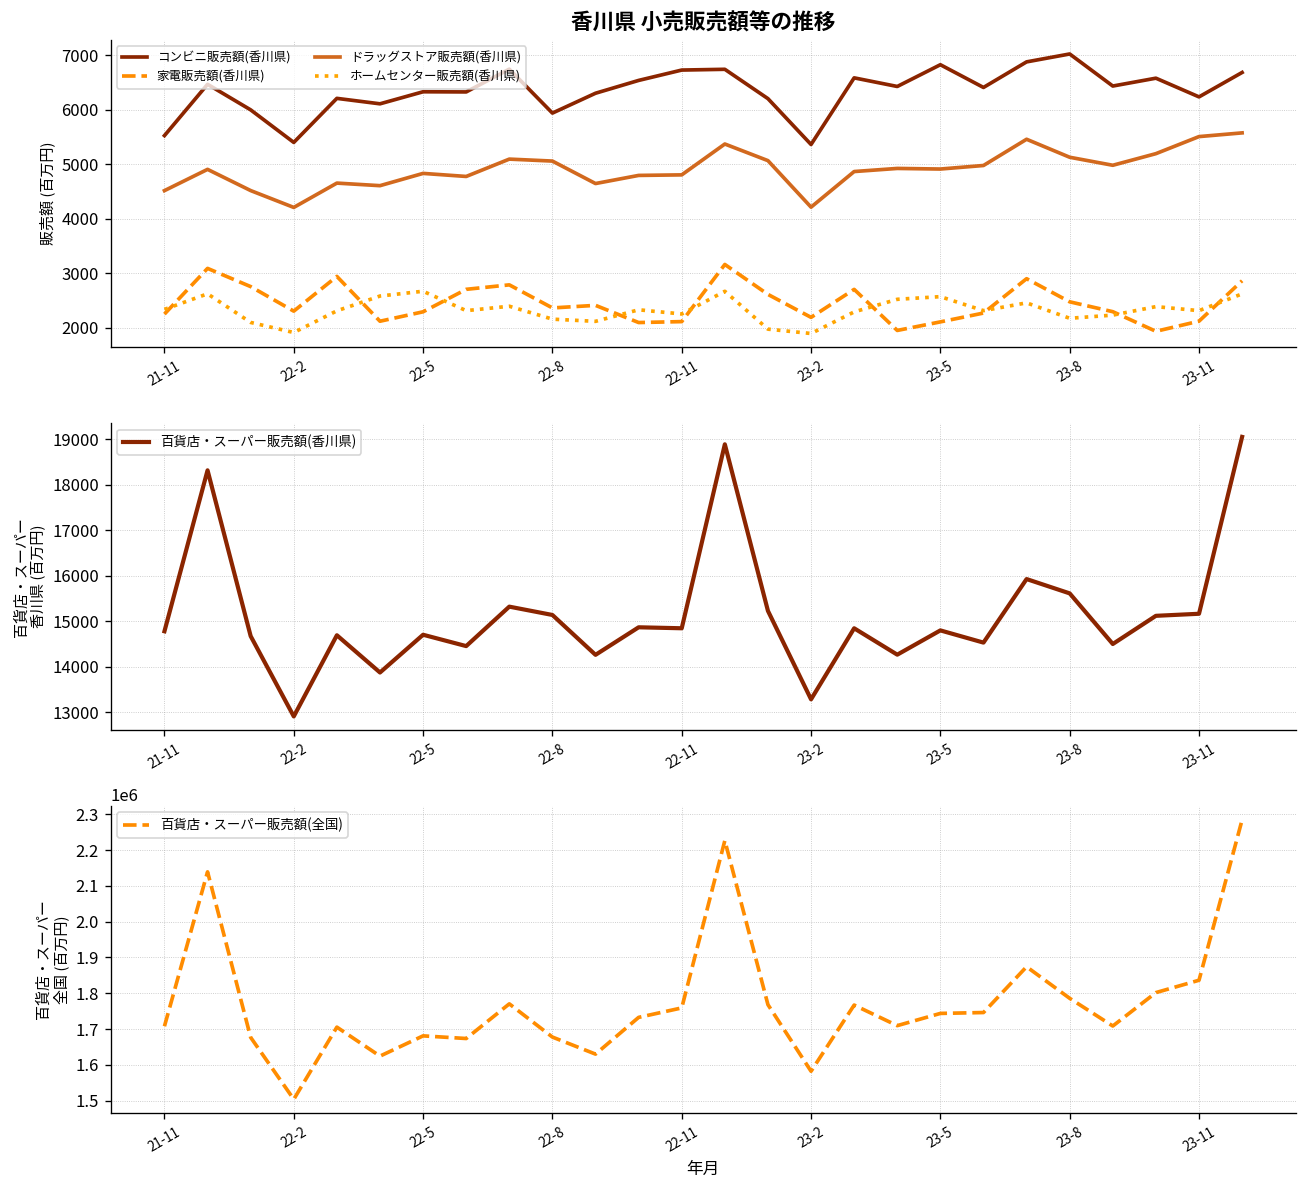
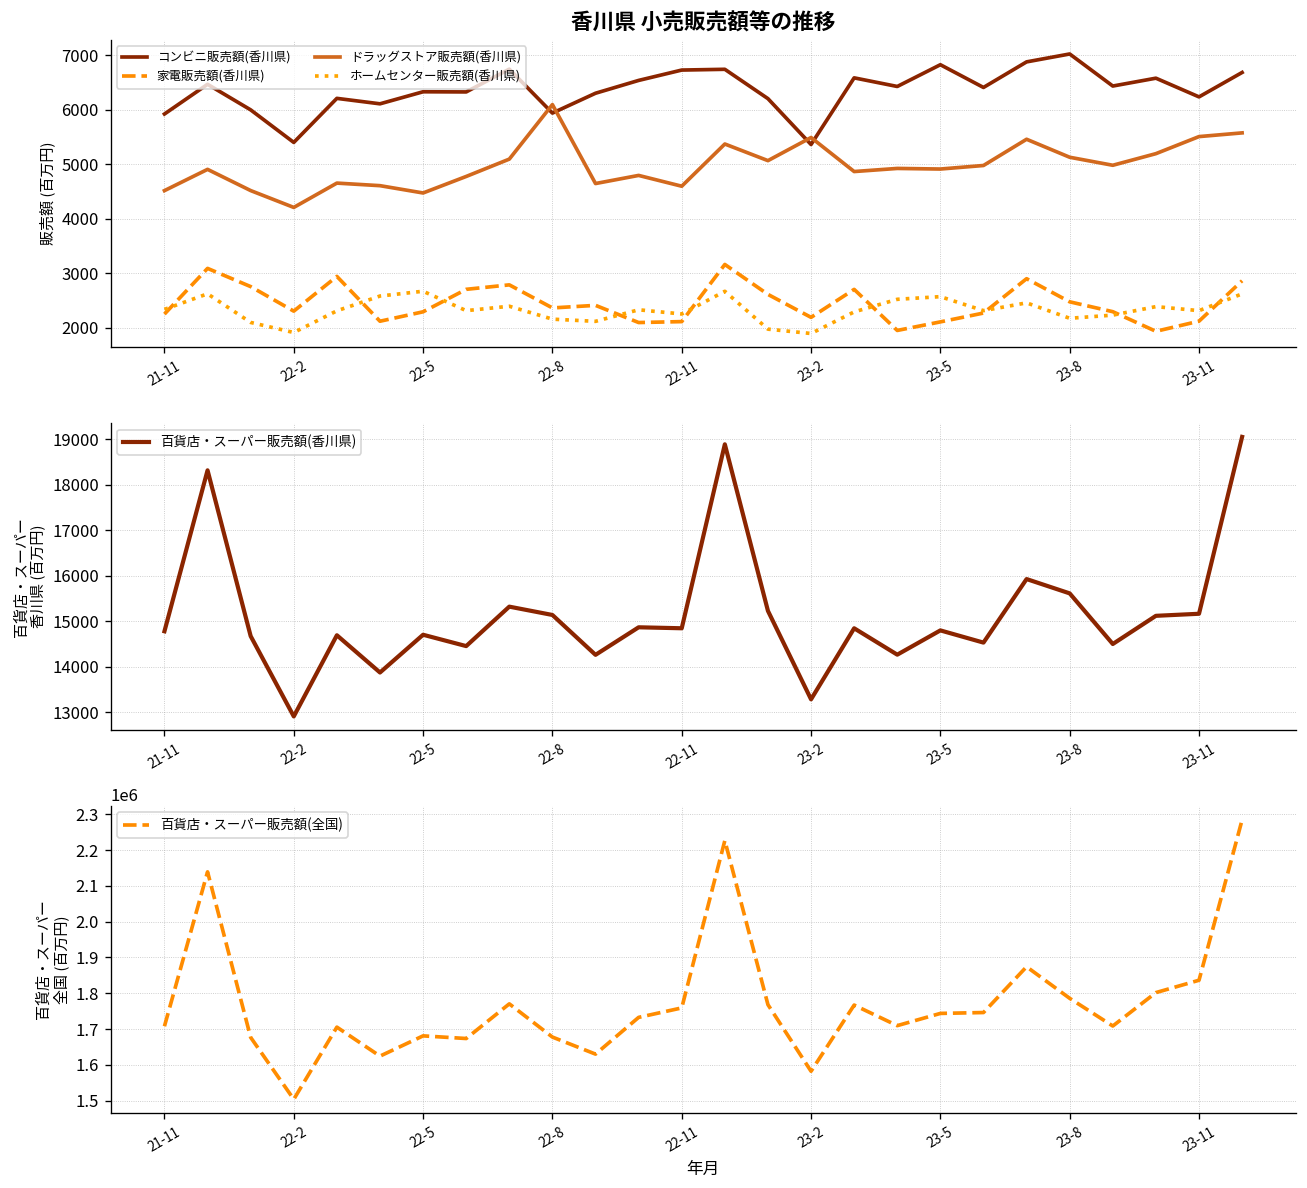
香川県 小売販売額等の推移, コンビニ販売額(香川県), 21-11: 5500 -> 5900
香川県 小売販売額等の推移, ドラッグストア販売額(香川県), 22-5: 4800 -> 4500
香川県 小売販売額等の推移, ドラッグストア販売額(香川県), 22-8: 5100 -> 6100
香川県 小売販売額等の推移, ドラッグストア販売額(香川県), 22-11: 4800 -> 4600
香川県 小売販売額等の推移, ドラッグストア販売額(香川県), 23-2: 4200 -> 5500
